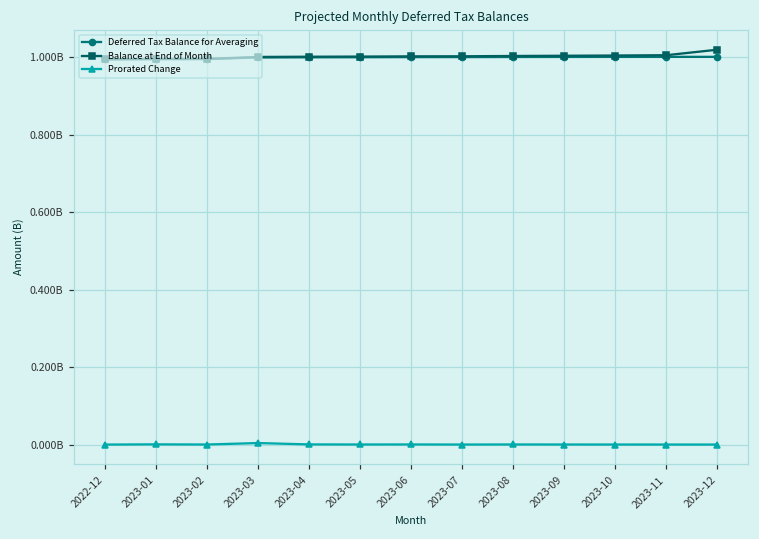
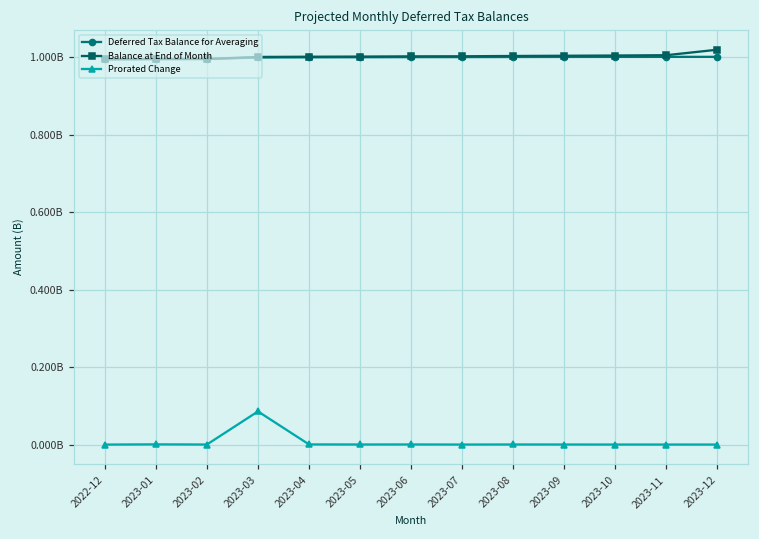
Prorated Change, 2023-03: 0 -> 90000000
